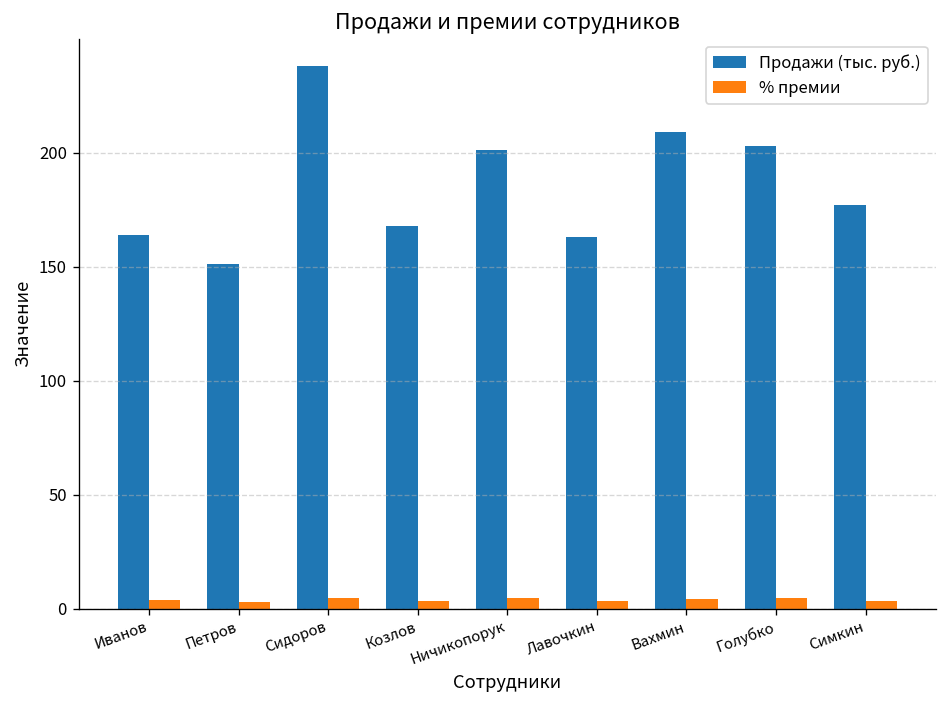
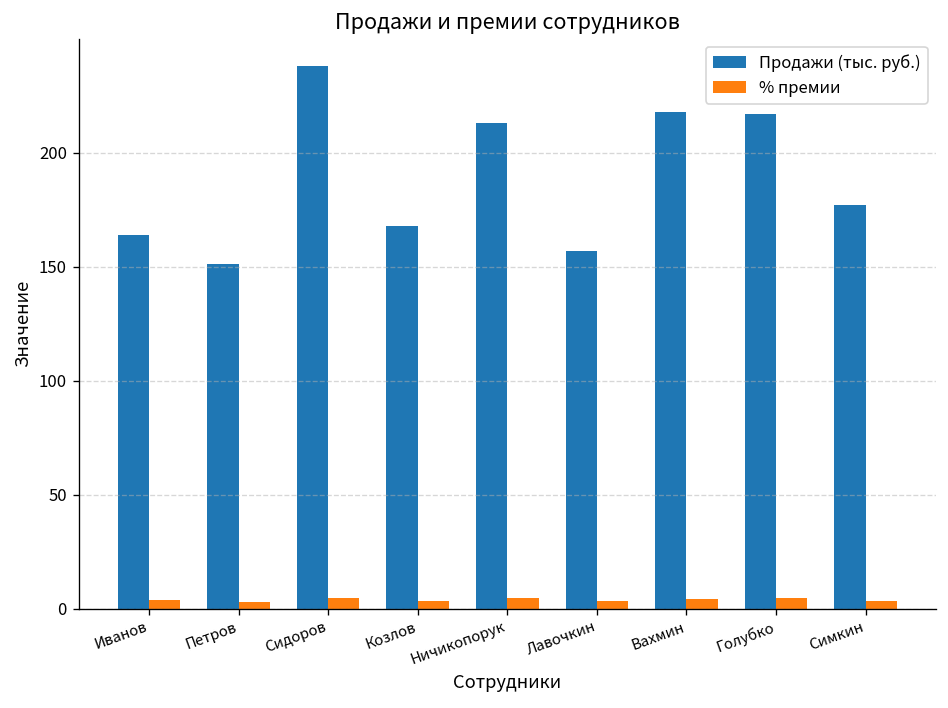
Продажи (тыс. руб.), Ничикопорук: 201 -> 213
Продажи (тыс. руб.), Лавочкин: 163 -> 157
Продажи (тыс. руб.), Вахмин: 209 -> 218
Продажи (тыс. руб.), Голубко: 203 -> 217
